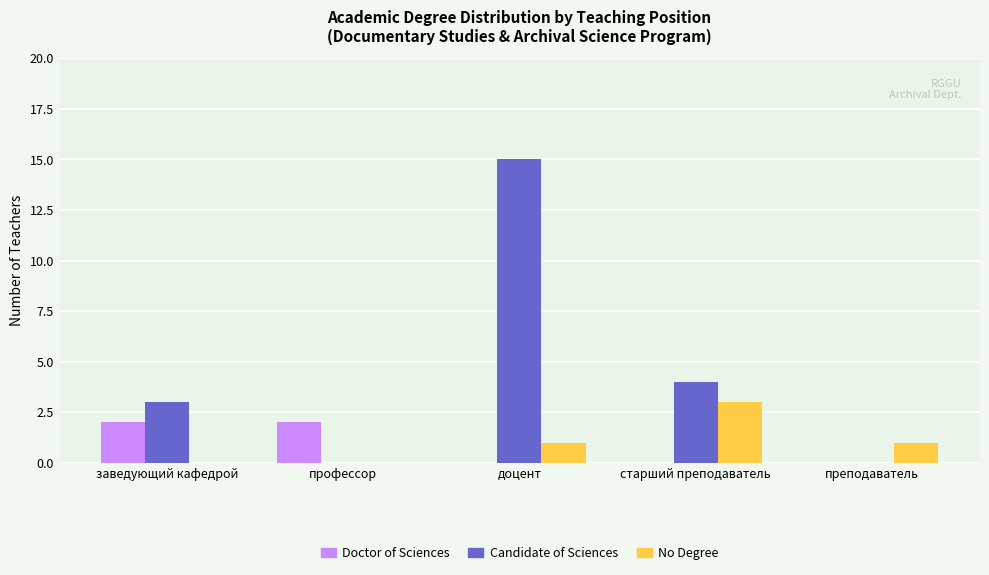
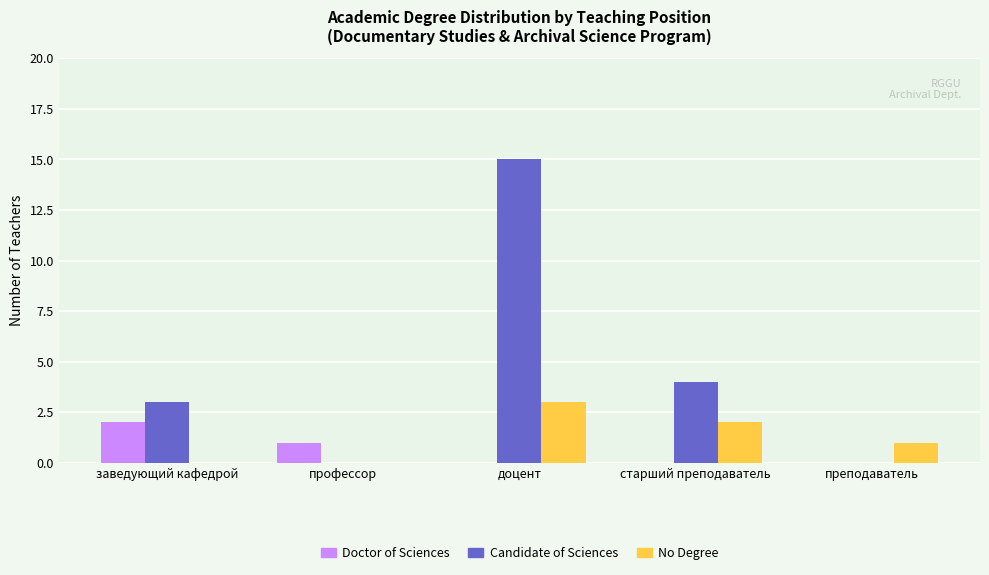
Doctor of Sciences, профессор: 2 -> 1
No Degree, доцент: 1 -> 3
No Degree, старший преподаватель: 3 -> 2
